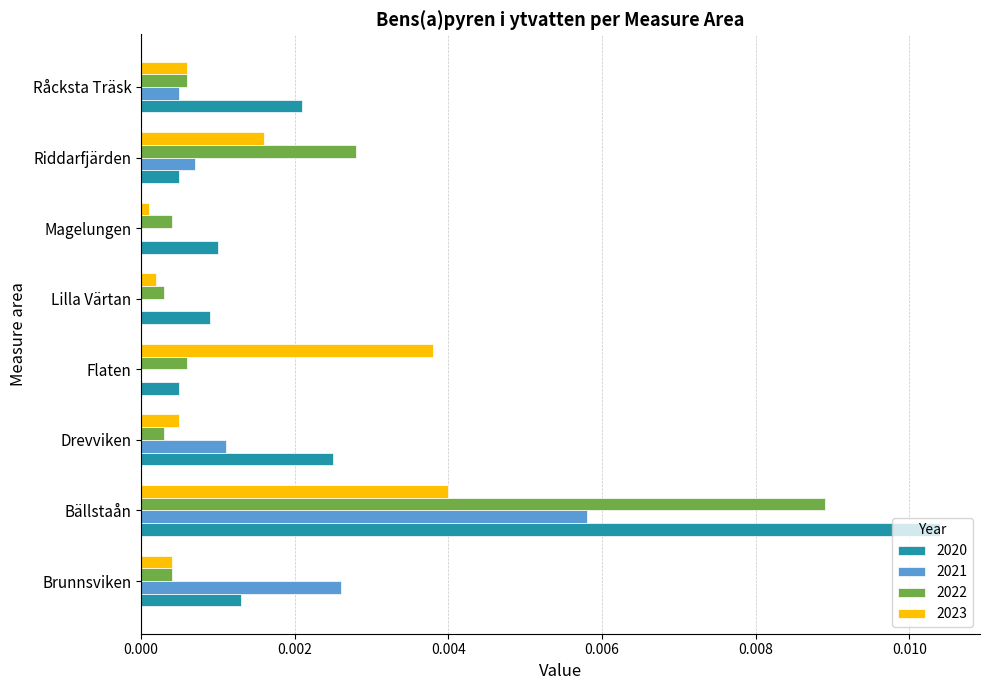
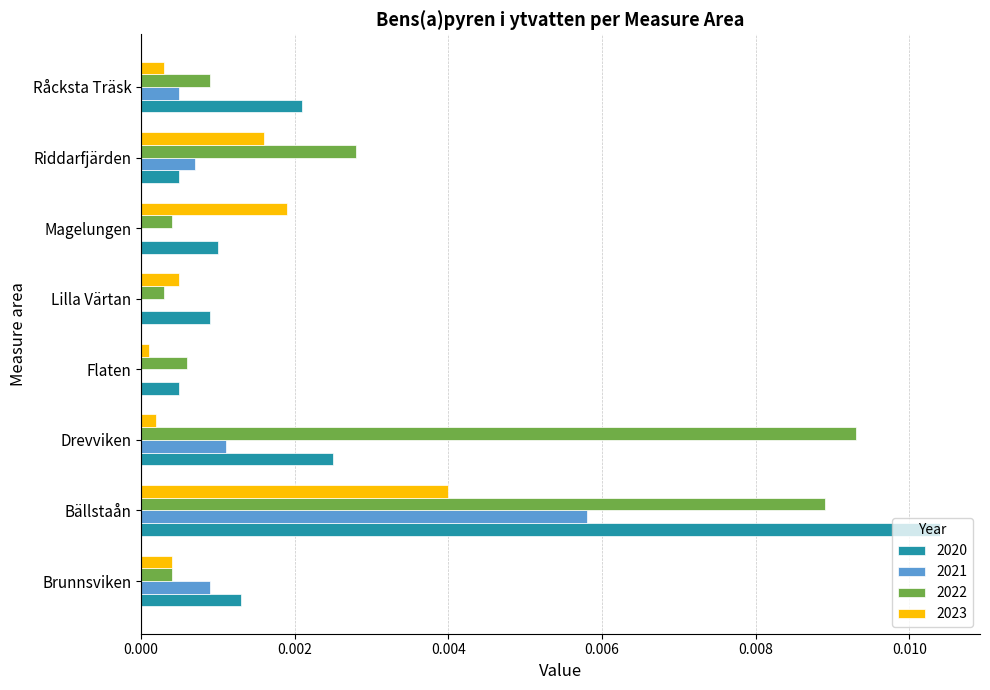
2023, Råcksta Träsk: 0.0006 -> 0.0003
2022, Råcksta Träsk: 0.0006 -> 0.0009
2023, Magelungen: 0.0001 -> 0.0019
2023, Lilla Värtan: 0.0002 -> 0.0005
2023, Flaten: 0.0038 -> 0.0001
2023, Drevviken: 0.0005 -> 0.0002
2022, Drevviken: 0.0003 -> 0.0093
2021, Brunnsviken: 0.0026 -> 0.0009
